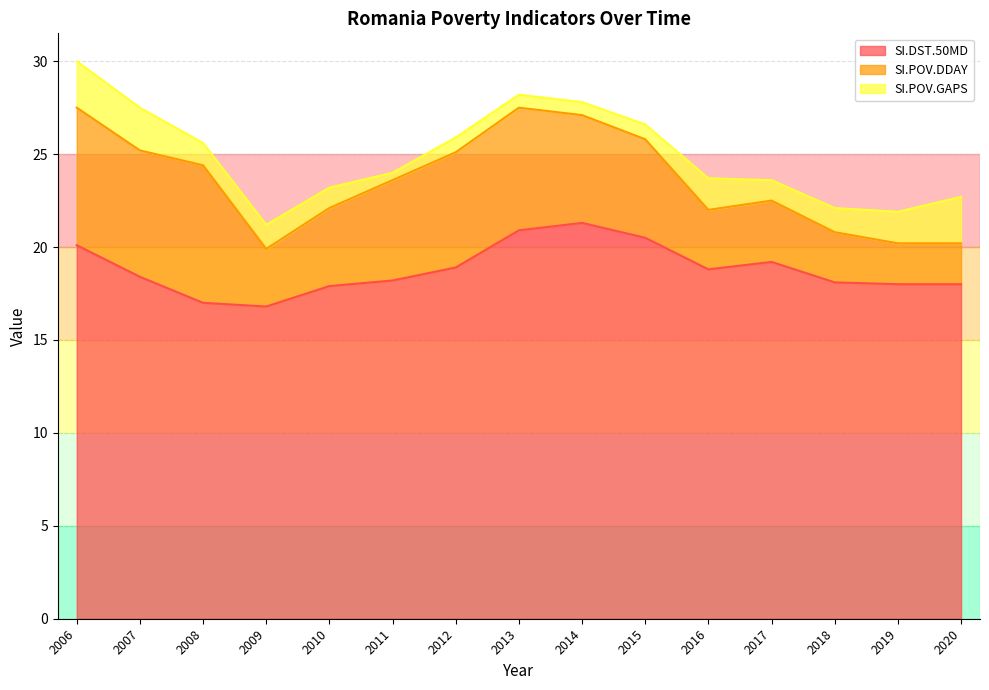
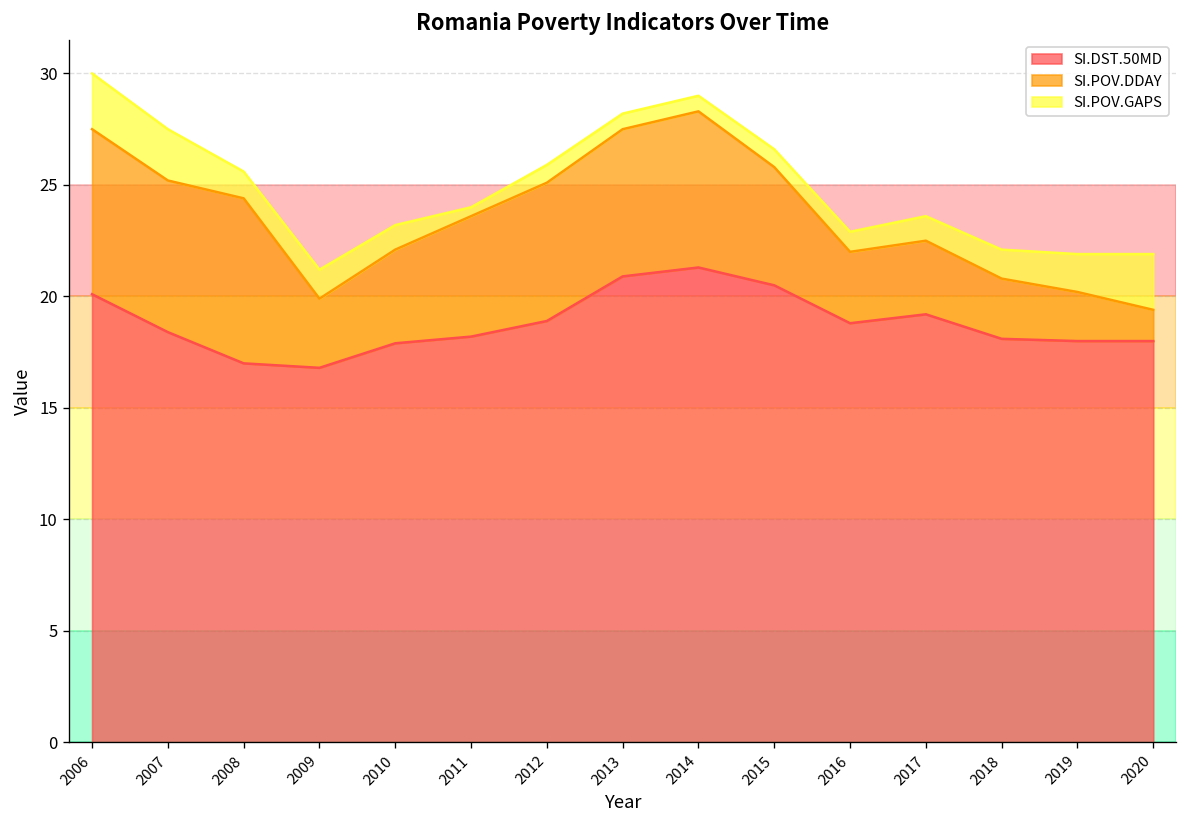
SI.POV.DDAY, 2014: 5.8 -> 7.0
SI.POV.GAPS, 2016: 1.7 -> 0.9
SI.POV.DDAY, 2020: 2.2 -> 1.4
